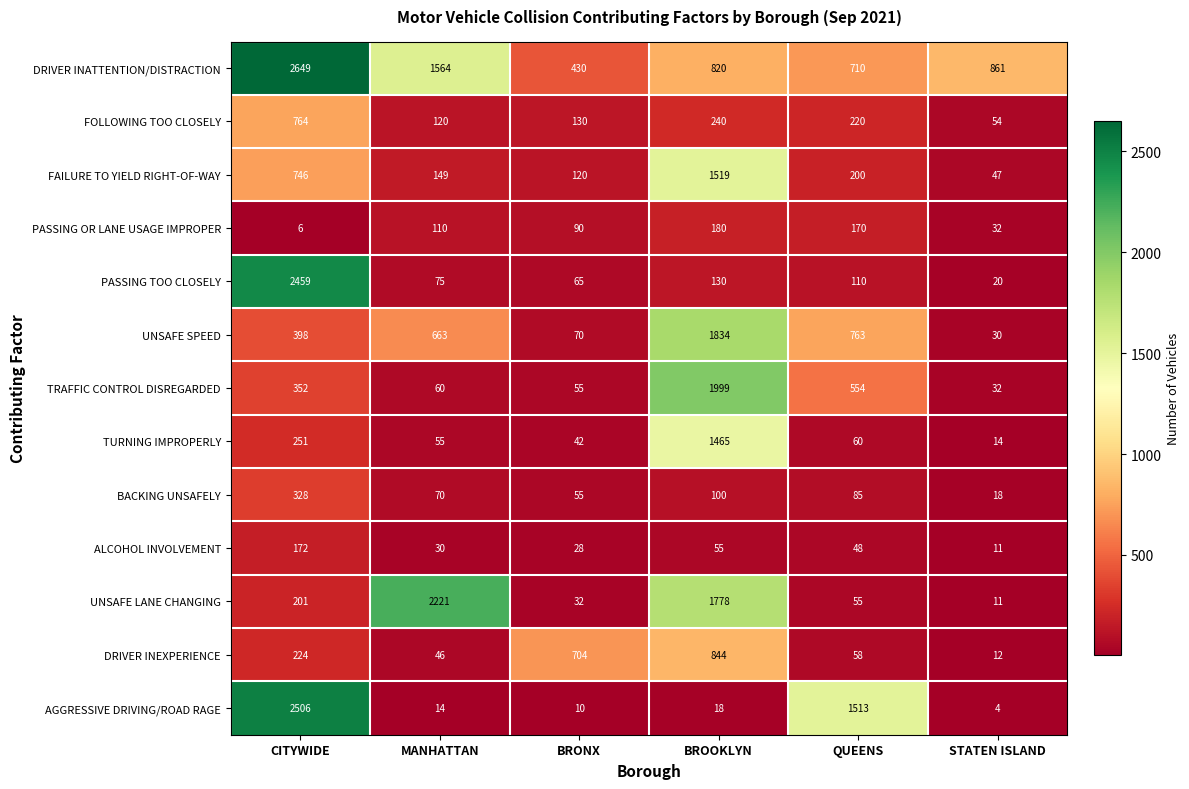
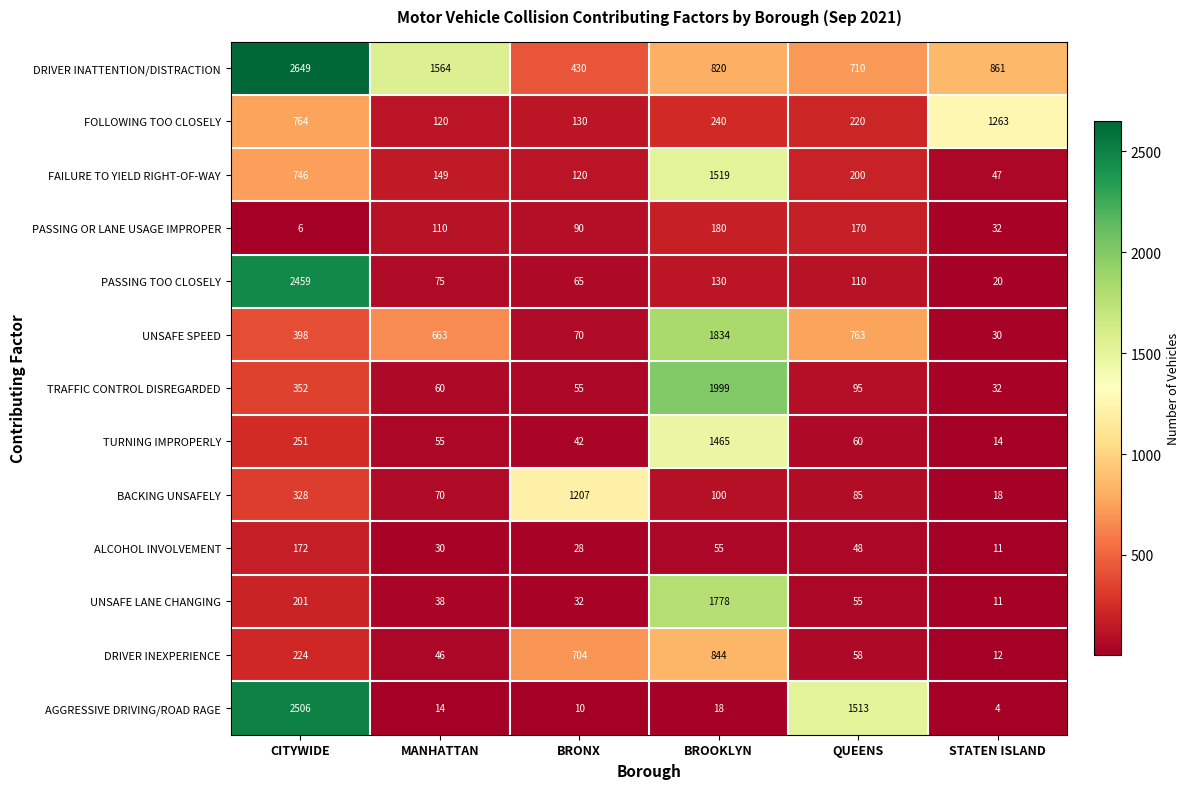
FOLLOWING TOO CLOSELY, STATEN ISLAND: 54 -> 1263
TRAFFIC CONTROL DISREGARDED, QUEENS: 554 -> 95
BACKING UNSAFELY, BRONX: 55 -> 1207
UNSAFE LANE CHANGING, MANHATTAN: 2221 -> 38
